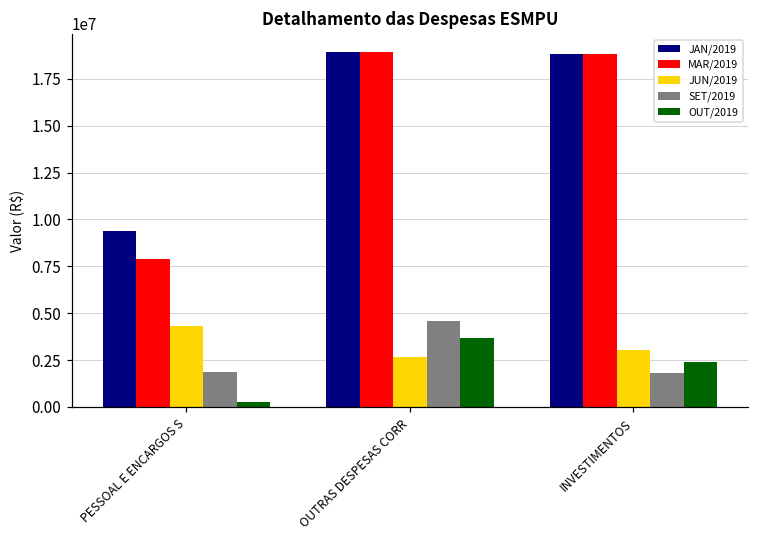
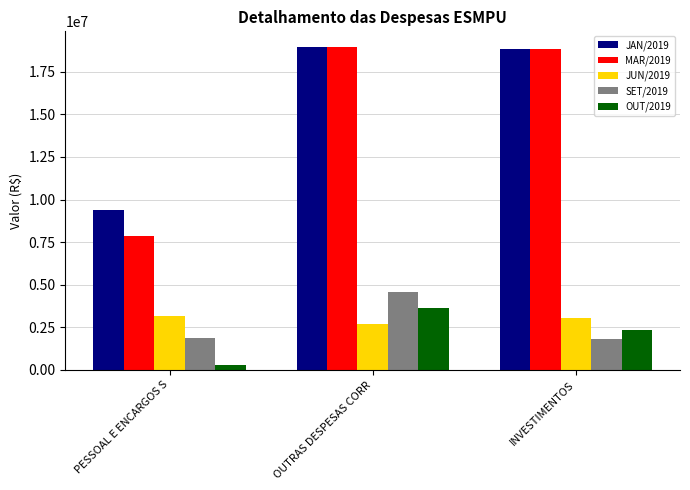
JUN/2019, PESSOAL E ENCARGOS S: 4300000 -> 3200000
